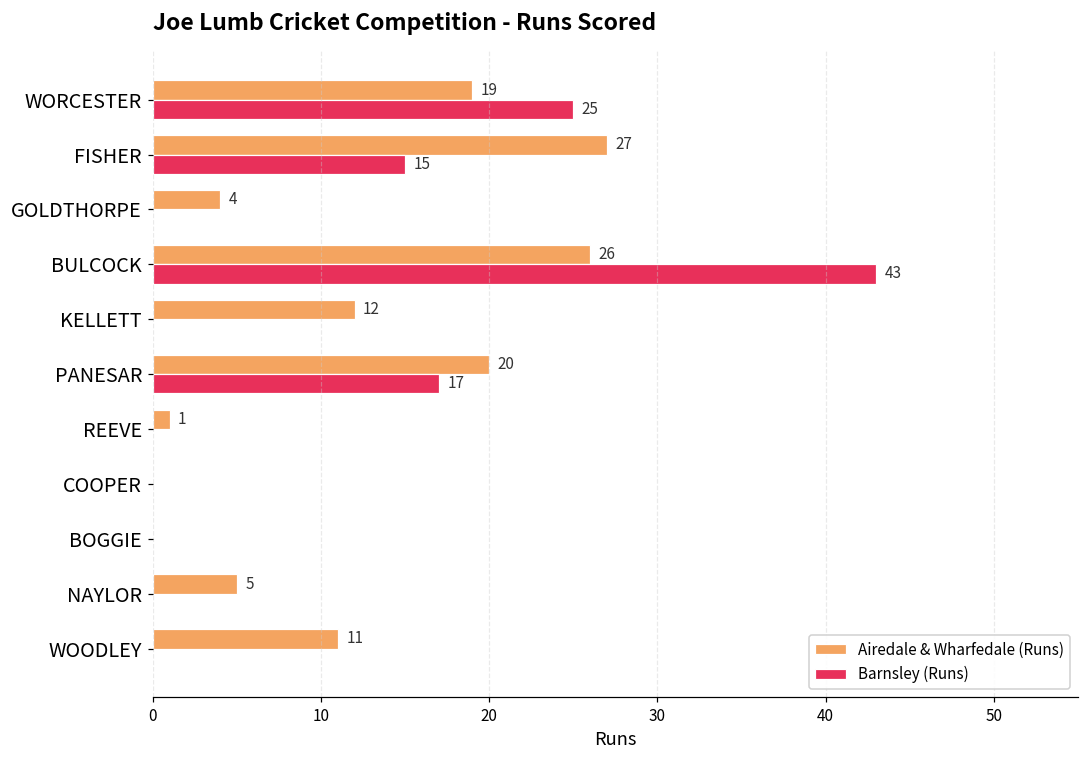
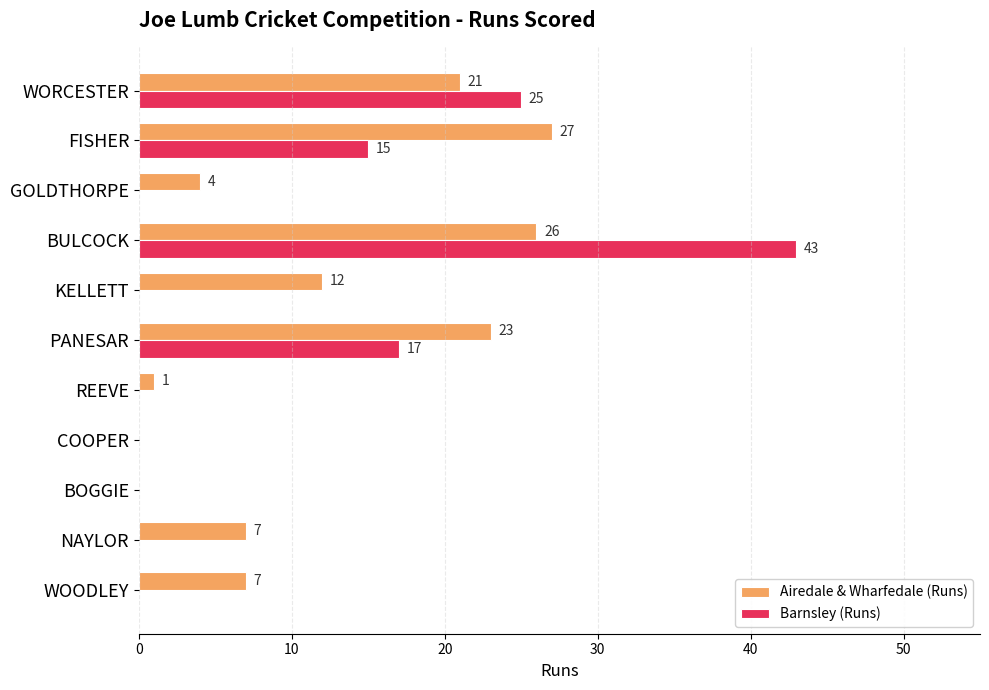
Airedale & Wharfedale (Runs), WORCESTER: 19 -> 21
Airedale & Wharfedale (Runs), PANESAR: 20 -> 23
Airedale & Wharfedale (Runs), NAYLOR: 5 -> 7
Airedale & Wharfedale (Runs), WOODLEY: 11 -> 7
